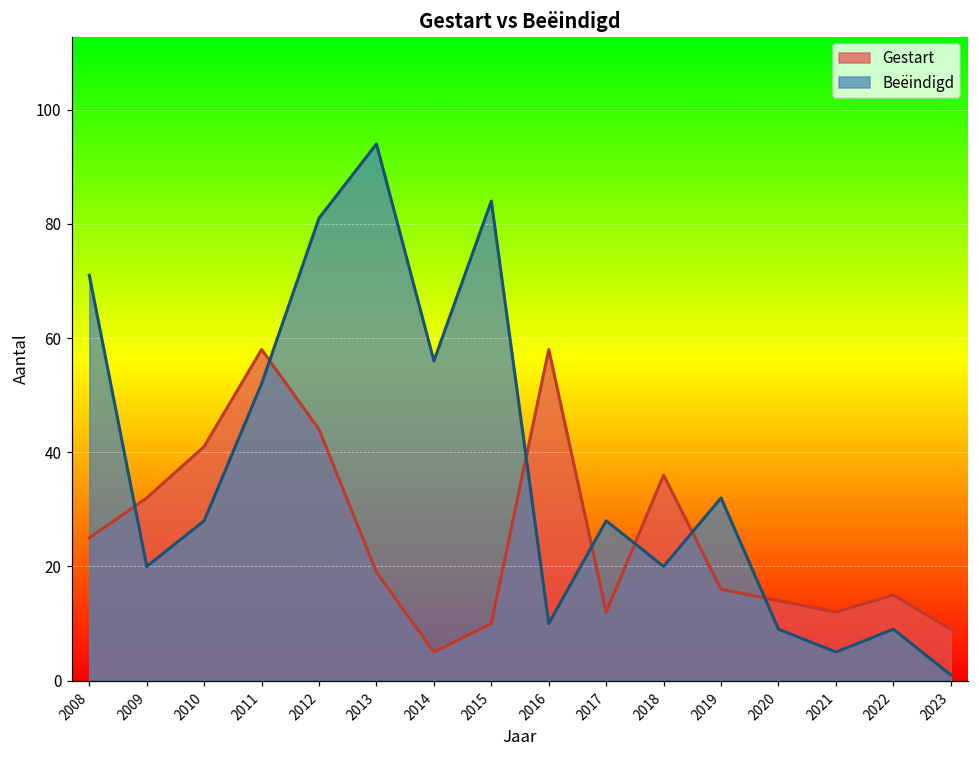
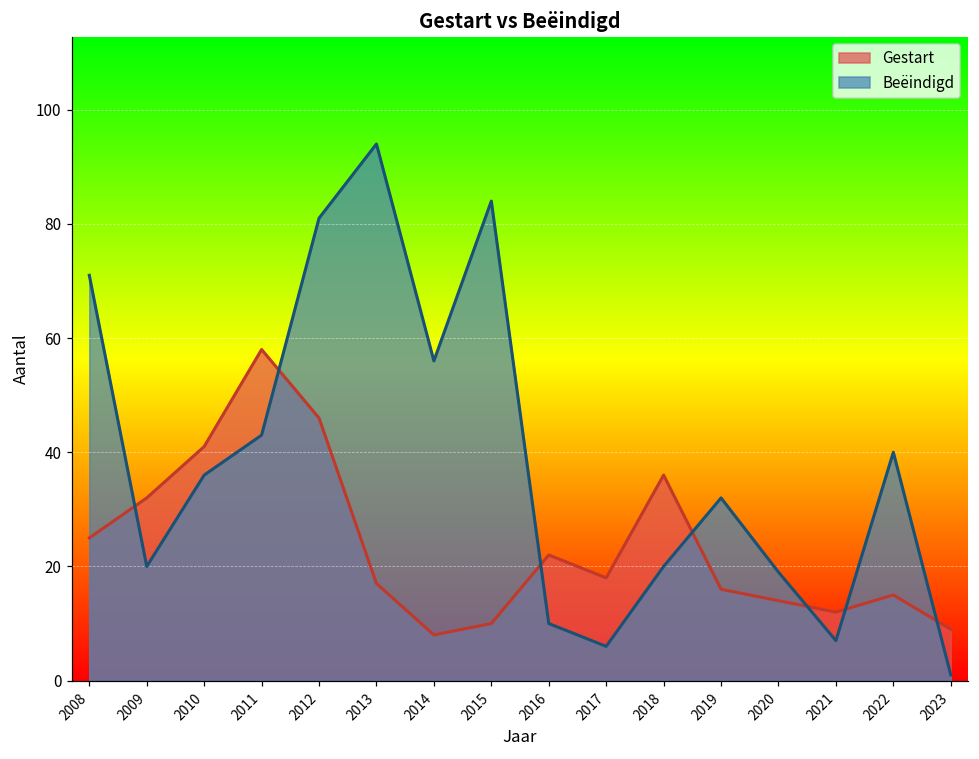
Beëindigd, 2010: 28 -> 36
Beëindigd, 2011: 52 -> 43
Gestart, 2012: 44 -> 46
Gestart, 2013: 19 -> 17
Gestart, 2014: 5 -> 8
Gestart, 2016: 58 -> 22
Gestart, 2017: 12 -> 18
Beëindigd, 2017: 28 -> 6
Beëindigd, 2020: 9 -> 19
Beëindigd, 2021: 5 -> 7
Beëindigd, 2022: 9 -> 40
